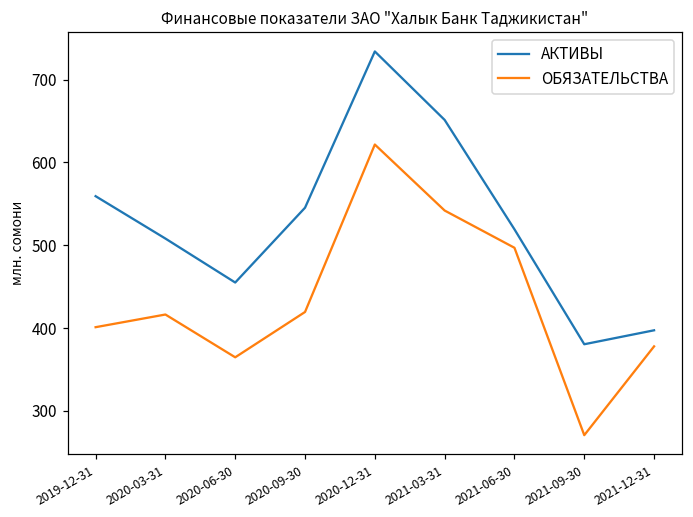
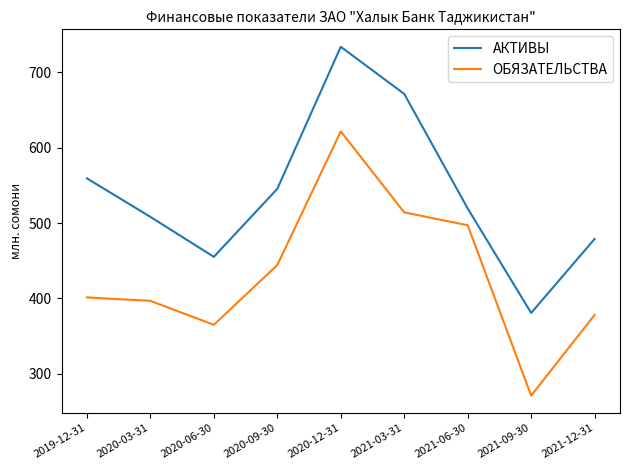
ОБЯЗАТЕЛЬСТВА, 2020-03-31: 420 -> 400
ОБЯЗАТЕЛЬСТВА, 2020-09-30: 420 -> 440
АКТИВЫ, 2021-03-31: 650 -> 670
ОБЯЗАТЕЛЬСТВА, 2021-03-31: 540 -> 510
АКТИВЫ, 2021-12-31: 400 -> 480
